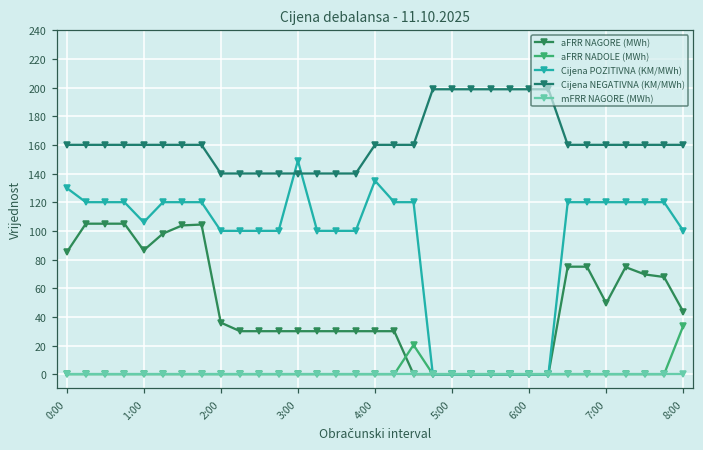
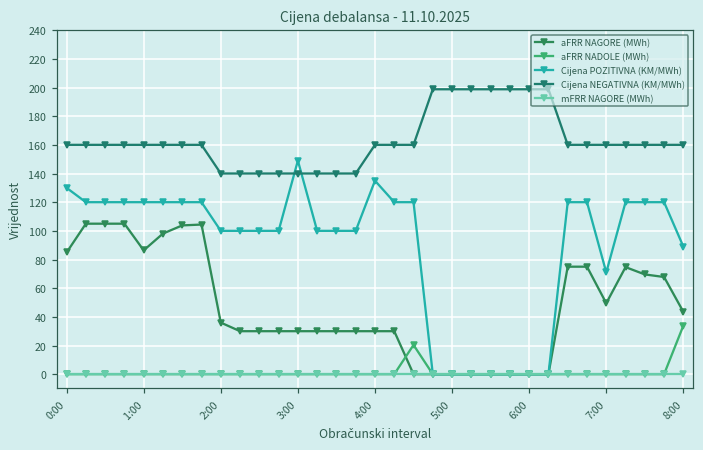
Cijena POZITIVNA (KM/MWh), 1:00: 106 -> 120
Cijena POZITIVNA (KM/MWh), 7:00: 120 -> 71
Cijena POZITIVNA (KM/MWh), 8:00: 100 -> 89
